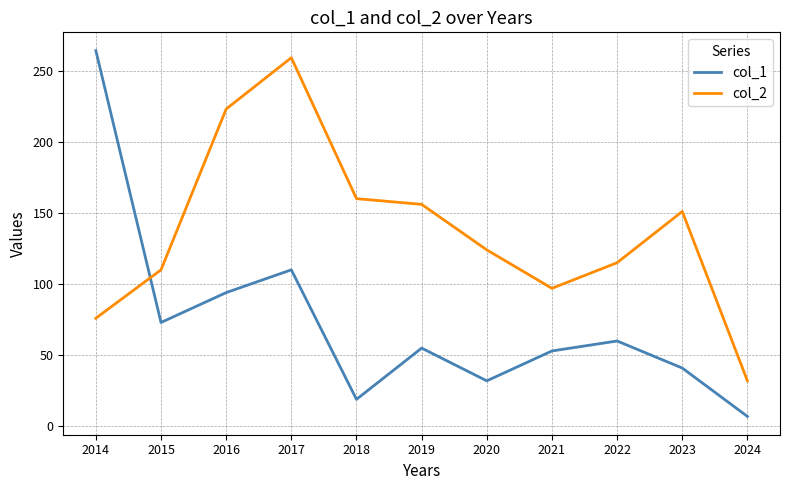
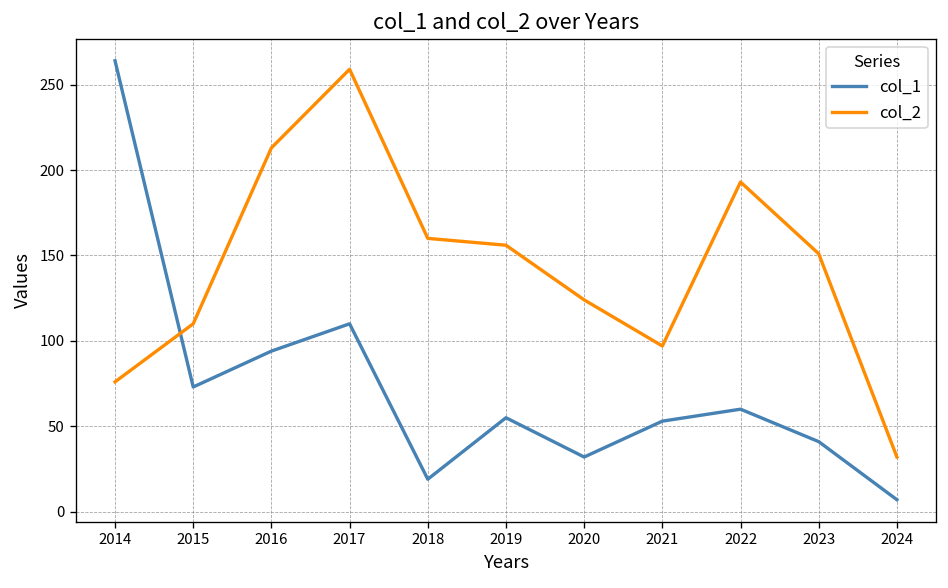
col_2, 2016: 223 -> 213
col_2, 2022: 115 -> 193
